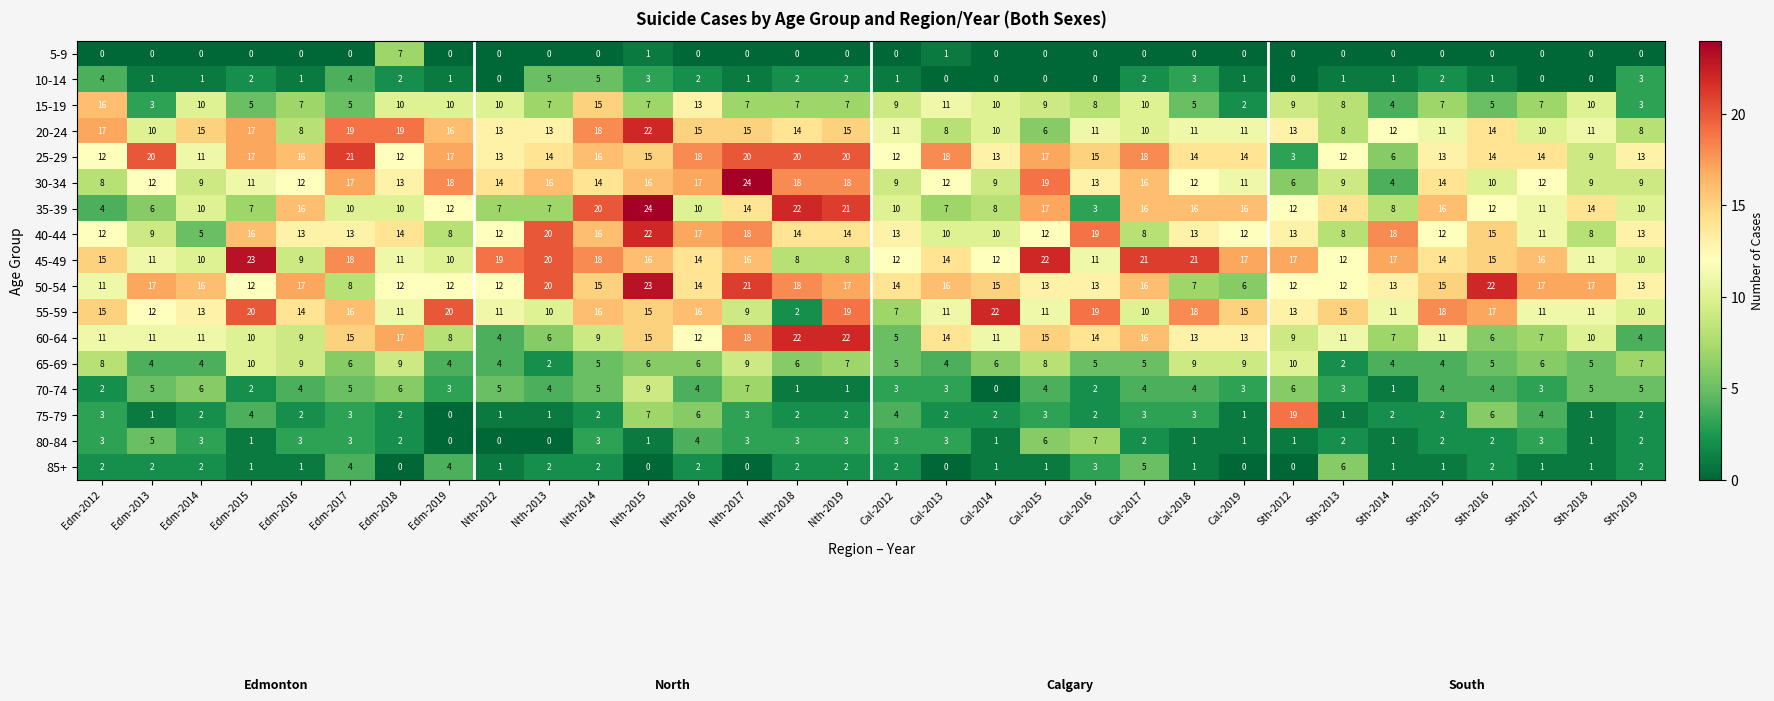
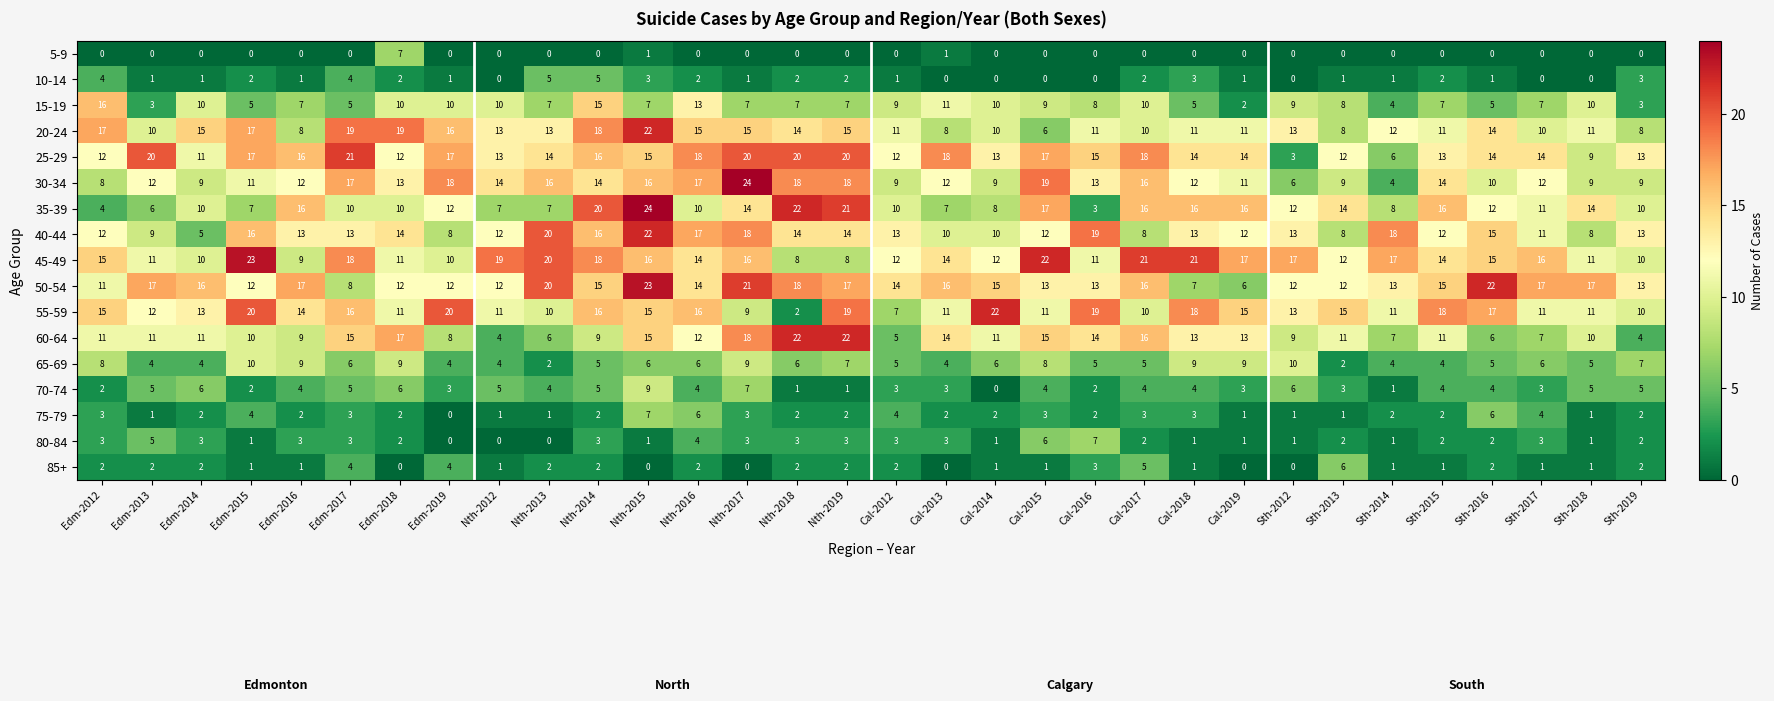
75-79, Sth-2012: 19 -> 1
